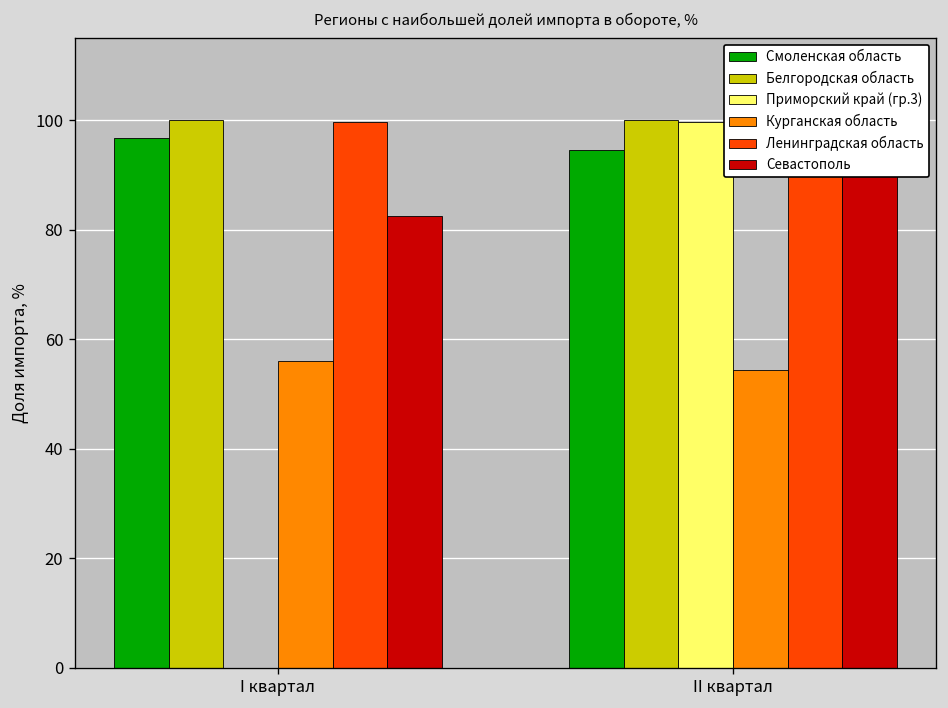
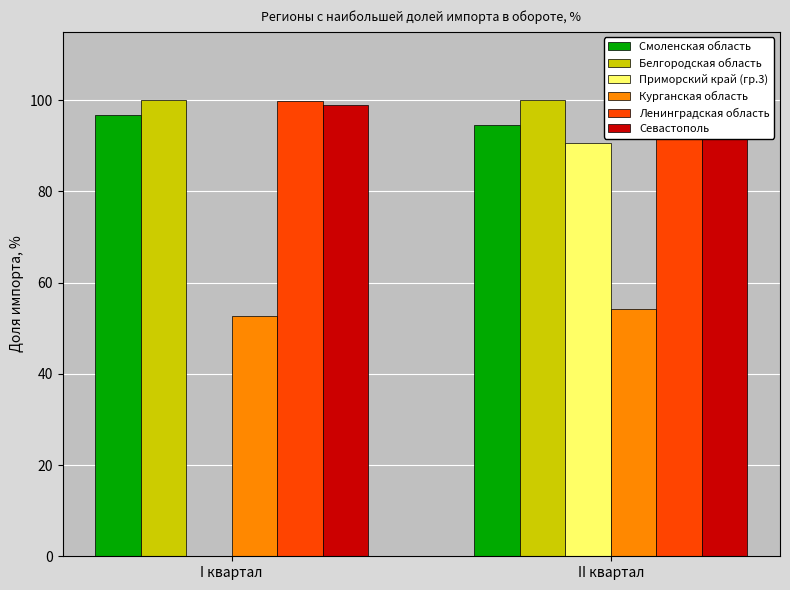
Курганская область, I квартал: 56 -> 53
Севастополь, I квартал: 83 -> 99
Приморский край (гр.3), II квартал: 100 -> 91
